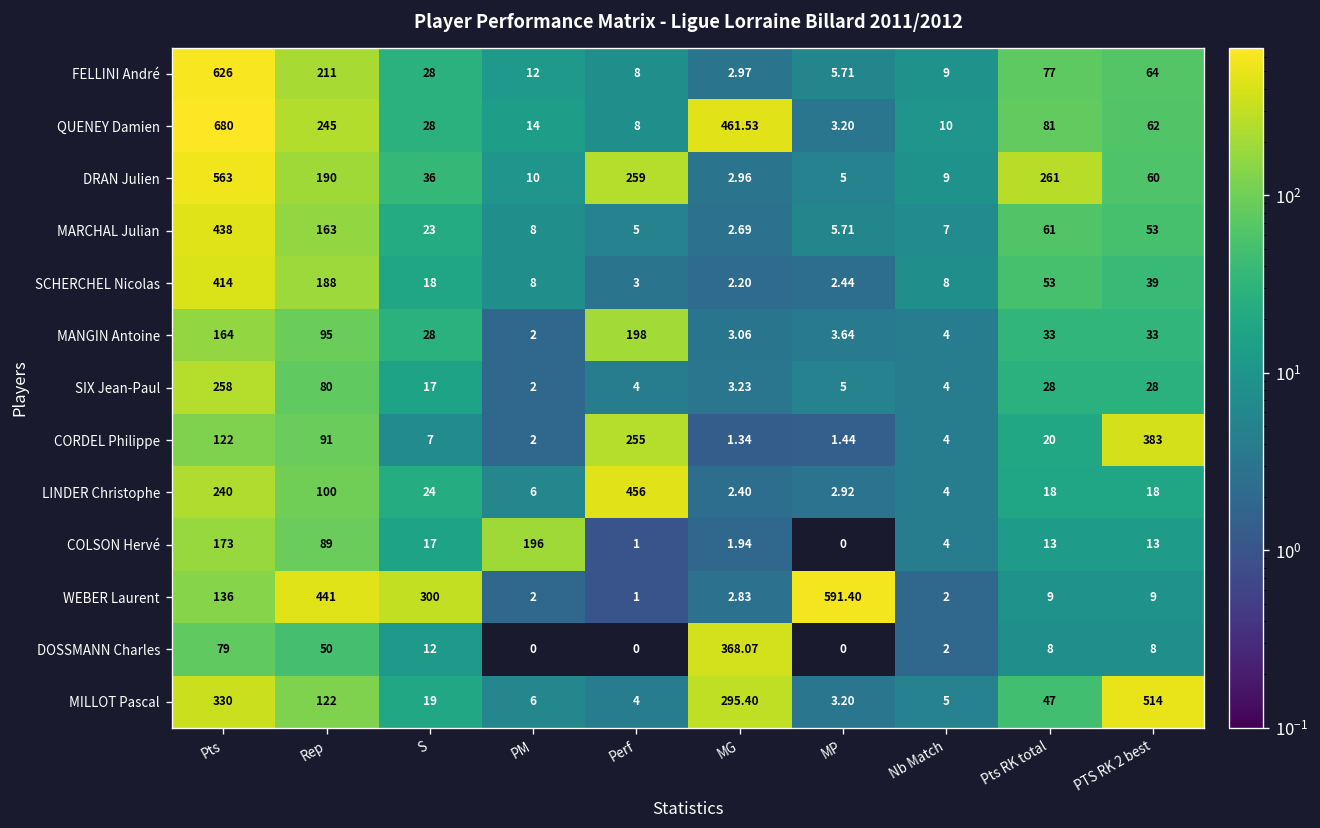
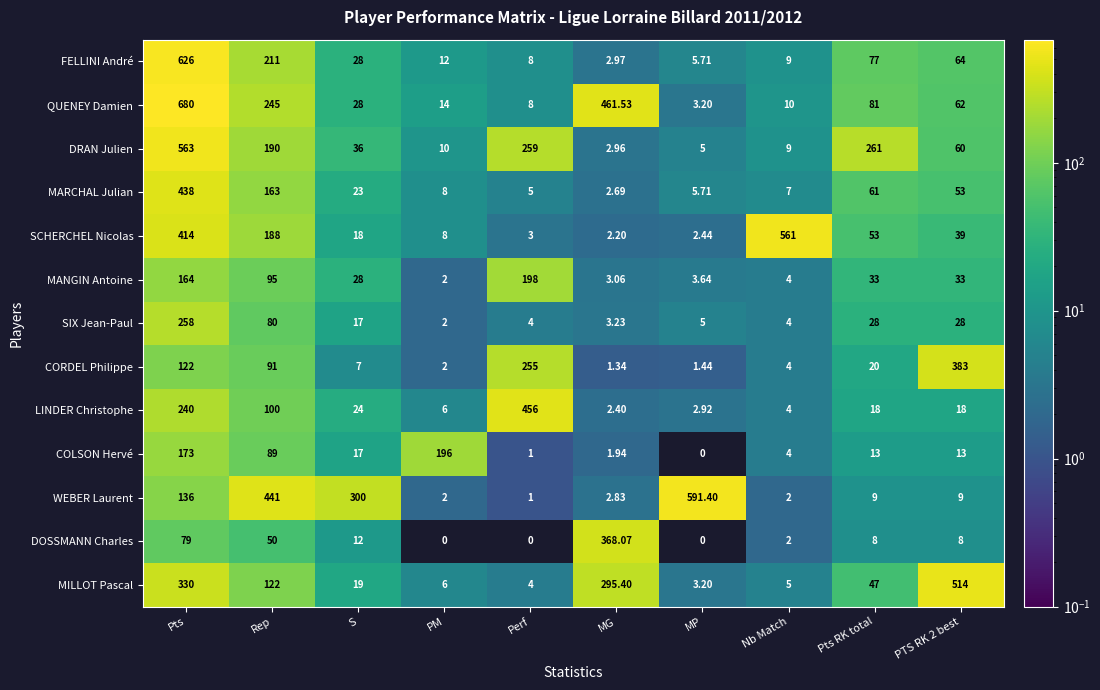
SCHERCHEL Nicolas, Nb Match: 8 -> 561
